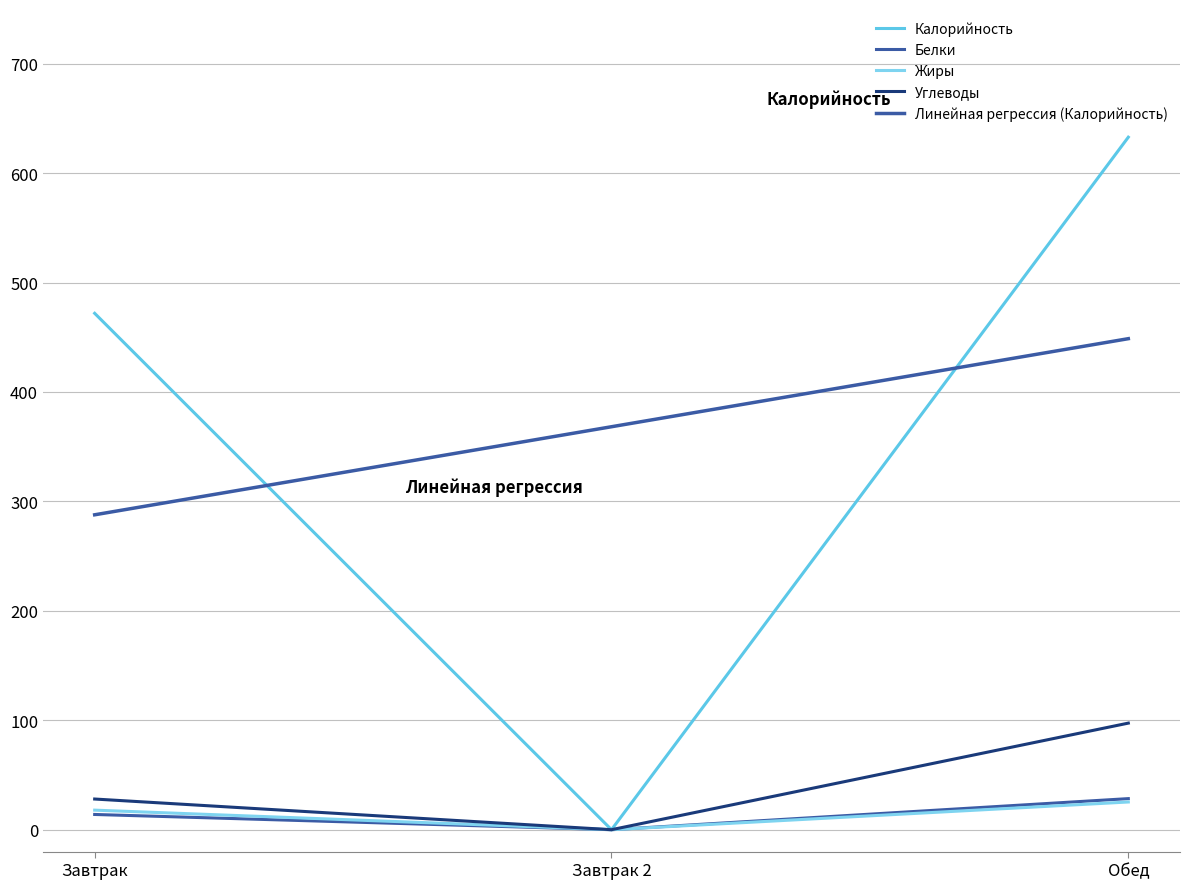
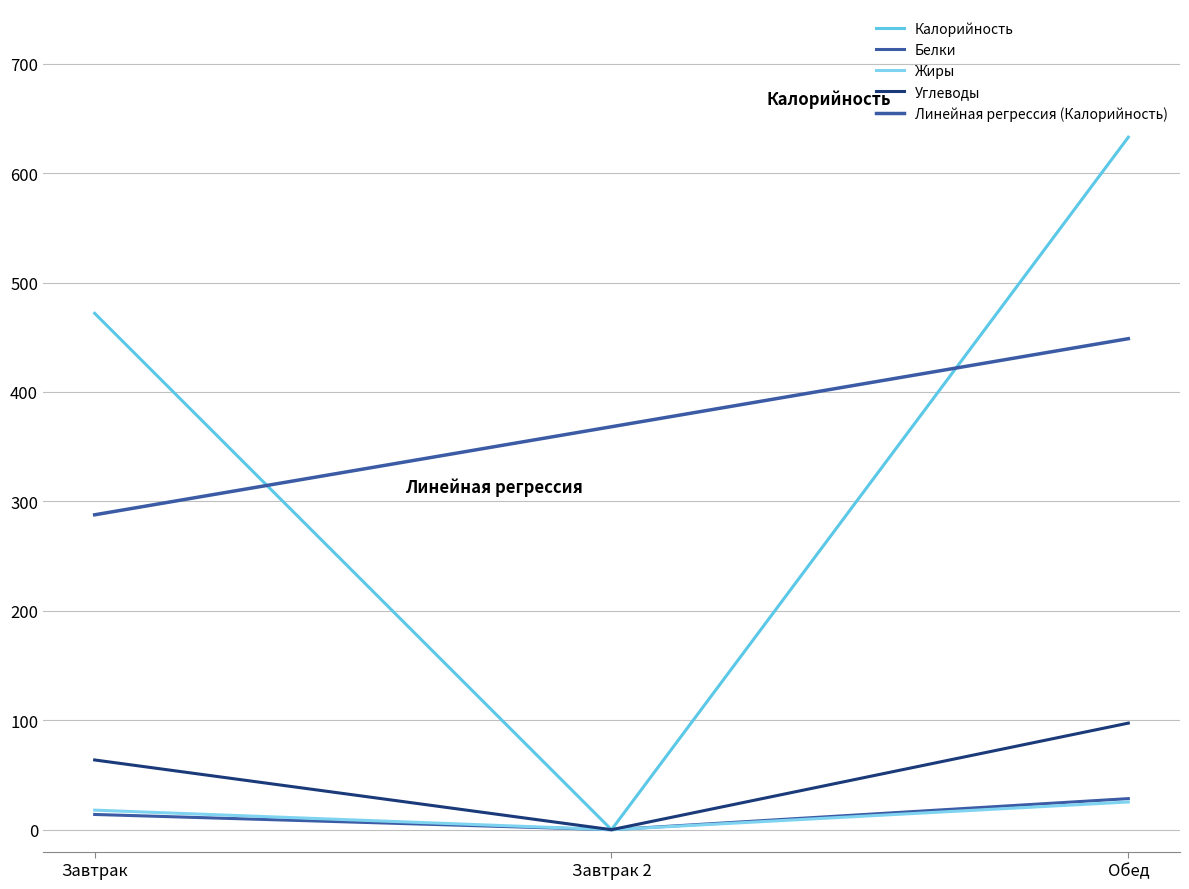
Углеводы, Завтрак: 28 -> 64
